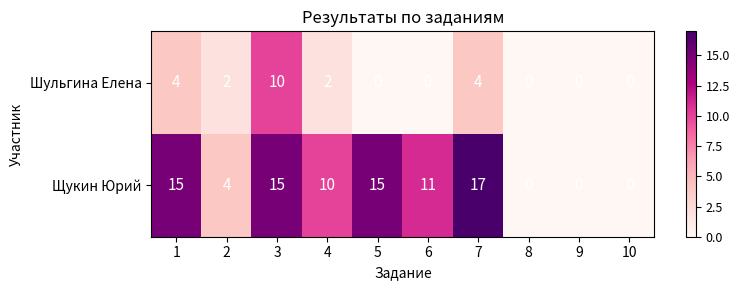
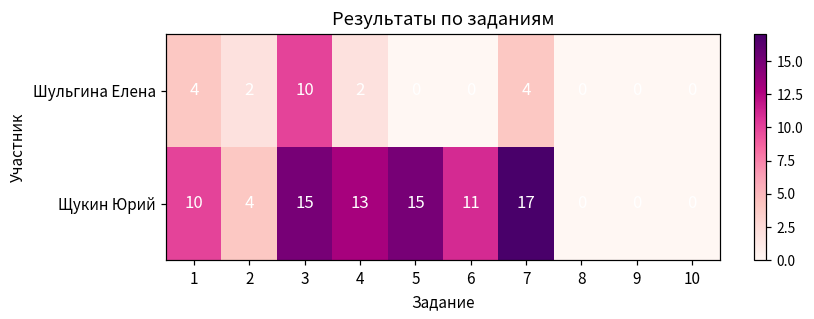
Щукин Юрий, 1: 15 -> 10
Щукин Юрий, 4: 10 -> 13
